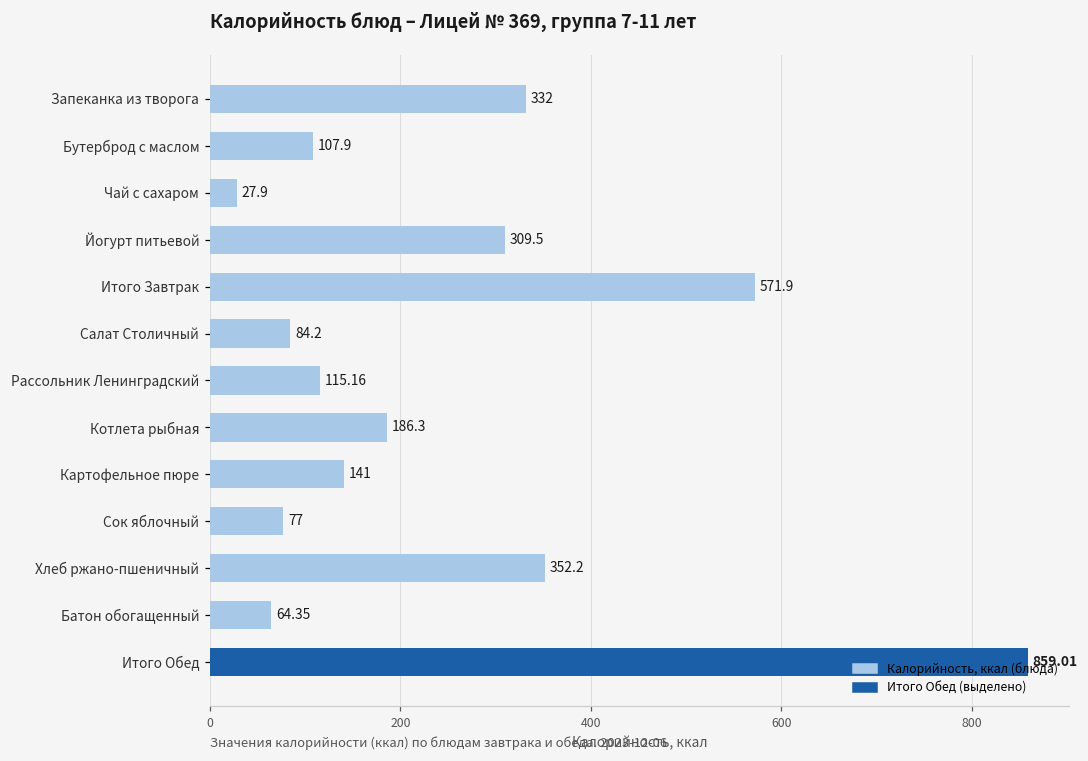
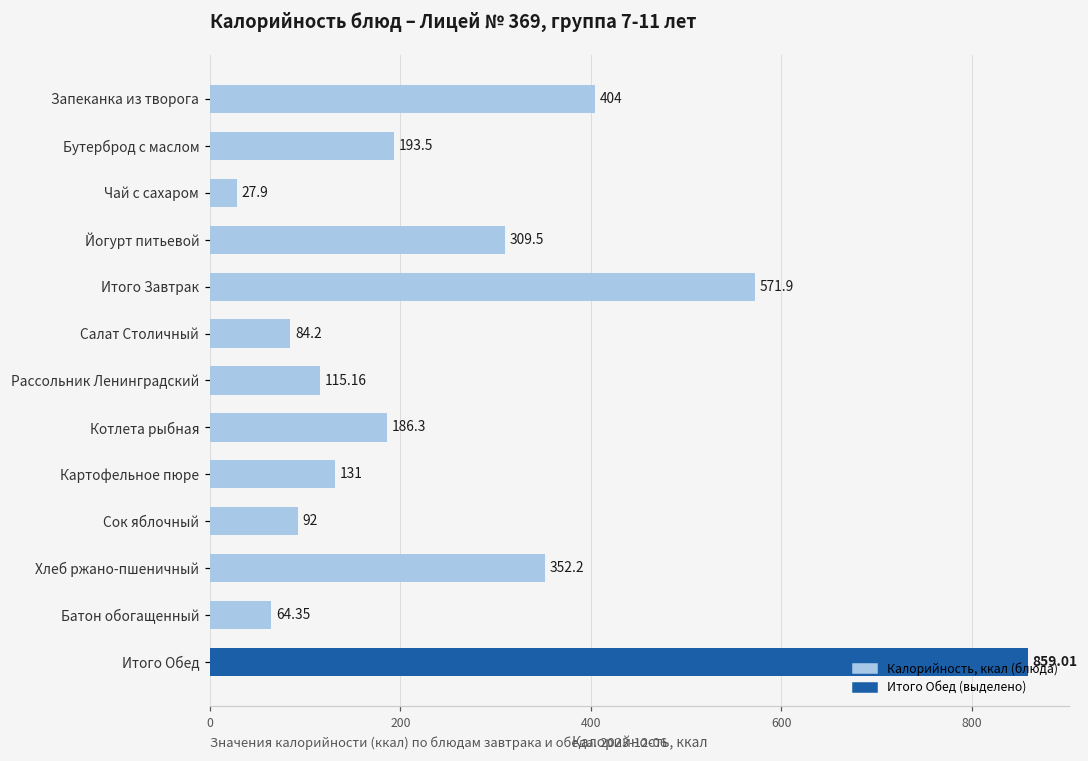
Запеканка из творога: 332 -> 404
Бутерброд с маслом: 107.9 -> 193.5
Картофельное пюре: 141 -> 131
Сок яблочный: 77 -> 92
